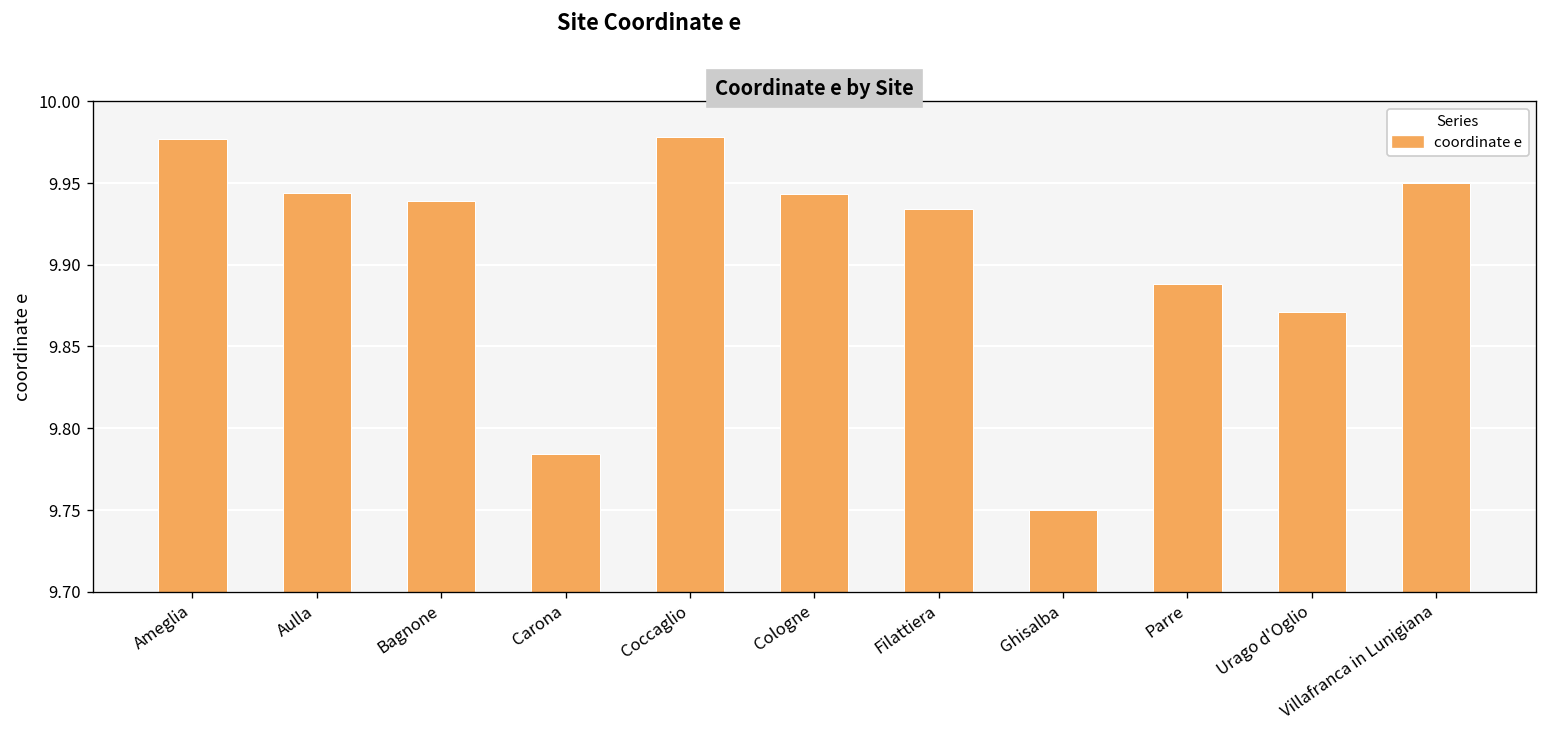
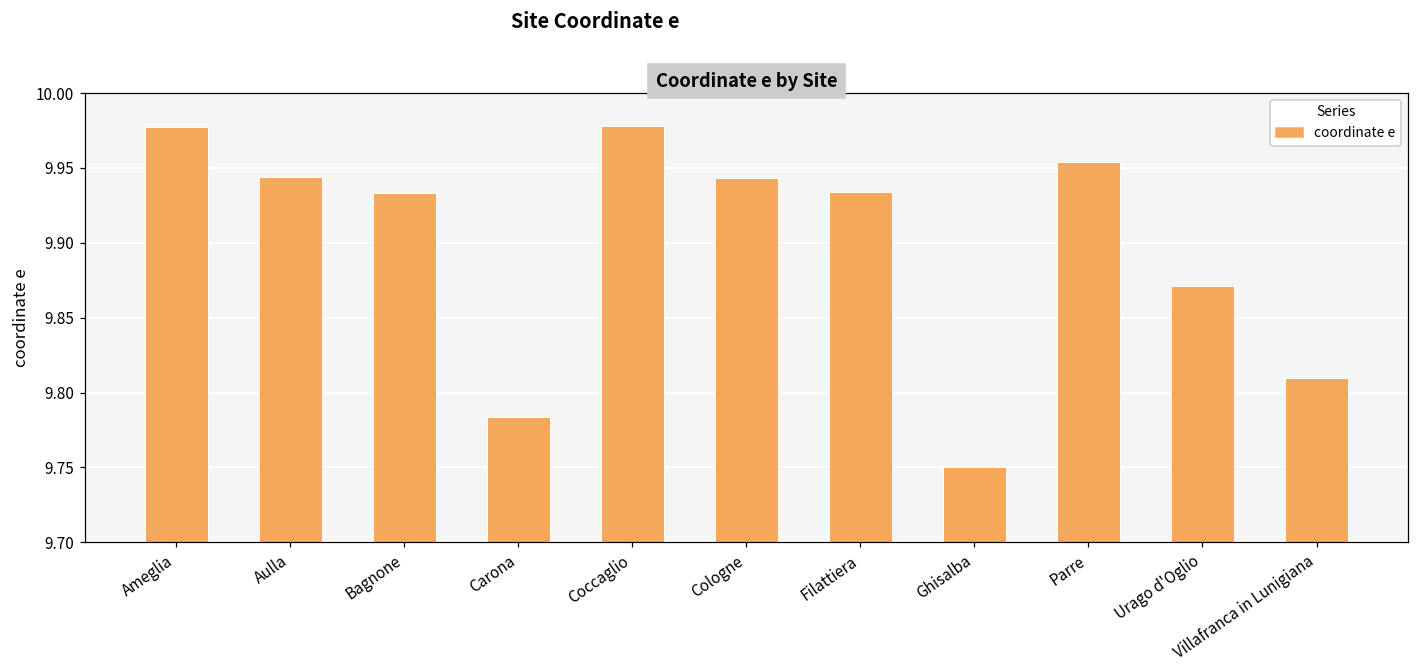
Bagnone: 9.939 -> 9.933
Parre: 9.888 -> 9.954
Villafranca in Lunigiana: 9.95 -> 9.81
